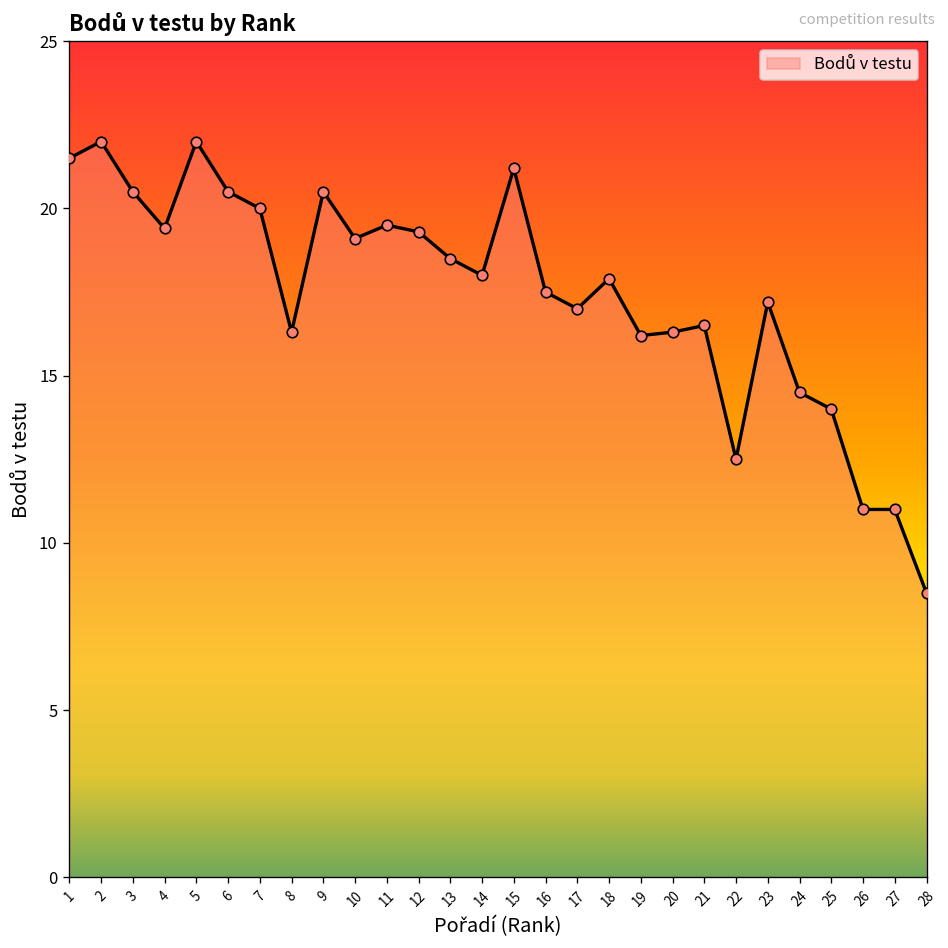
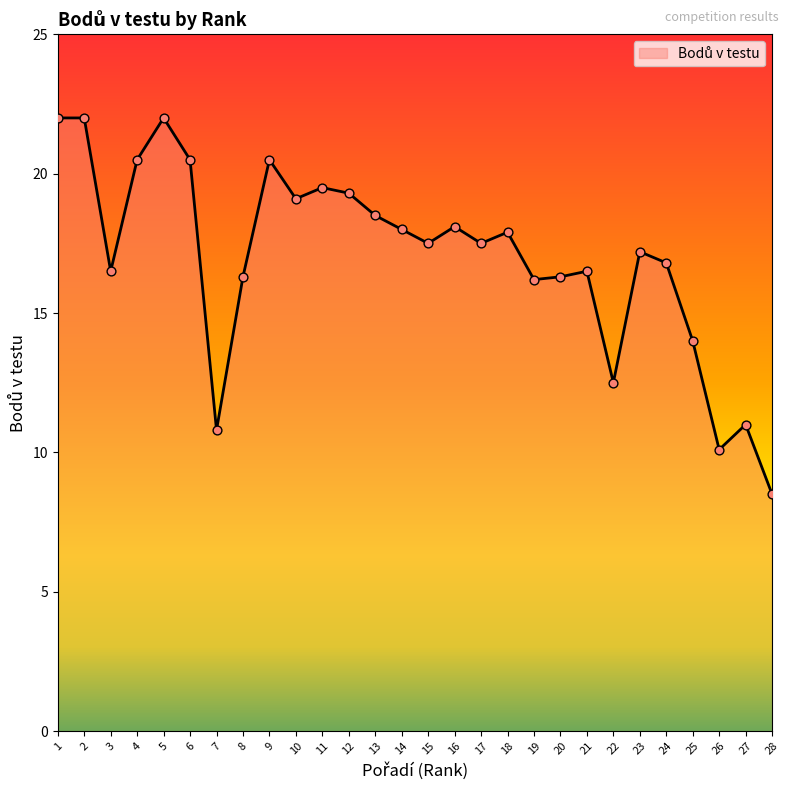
1: 21.5 -> 22.0
3: 20.5 -> 16.5
4: 19.4 -> 20.5
7: 20.0 -> 10.8
15: 21.2 -> 17.5
16: 17.5 -> 18.1
17: 17.0 -> 17.5
24: 14.5 -> 16.8
26: 11.0 -> 10.1
